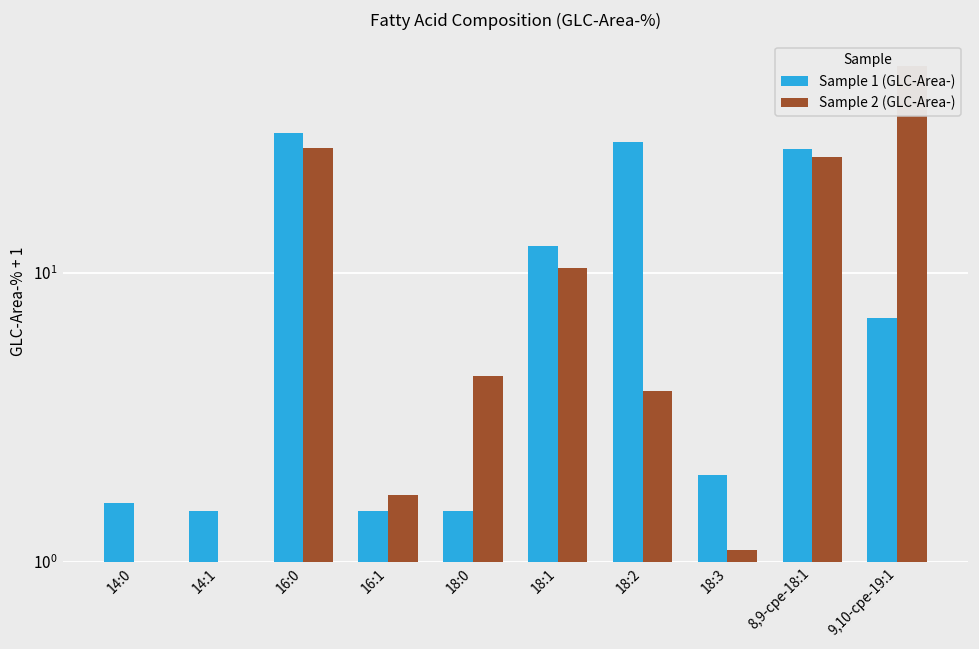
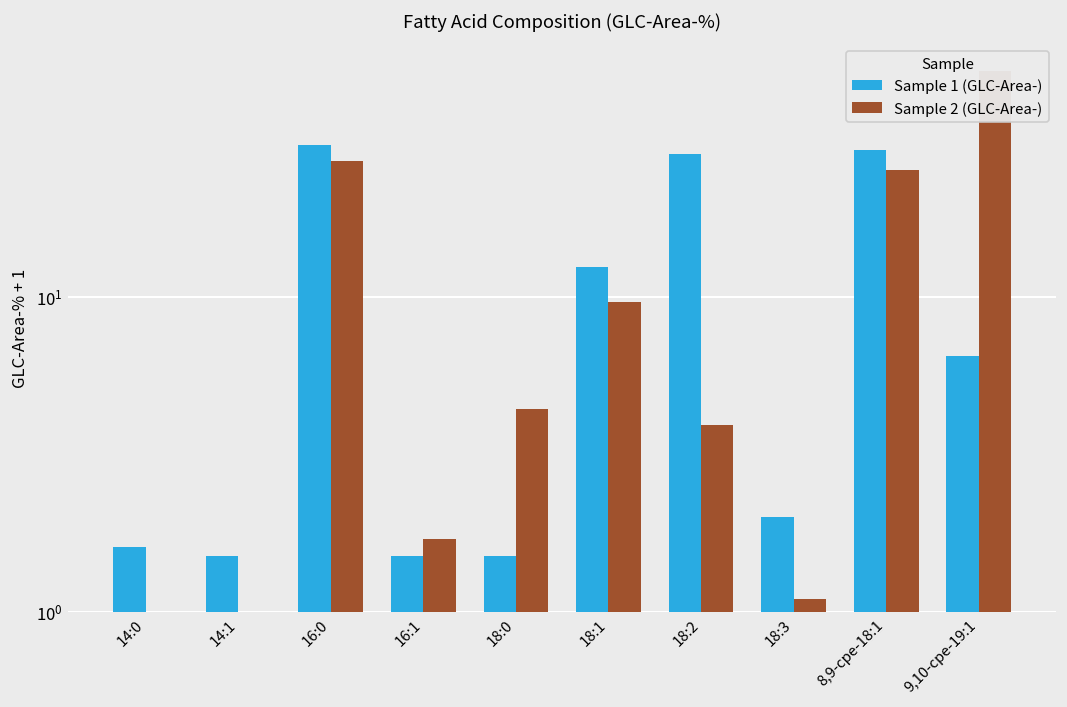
Sample 2 (GLC-Area-), 18:1: 10.4 -> 9.6
Sample 1 (GLC-Area-), 8,9-cpe-18:1: 27 -> 29
Sample 1 (GLC-Area-), 9,10-cpe-19:1: 7.0 -> 6.5
